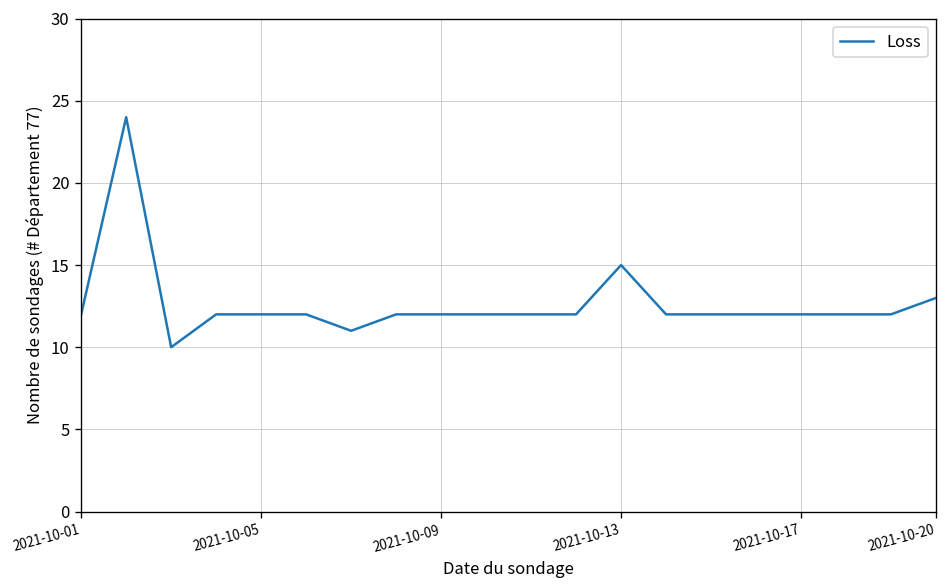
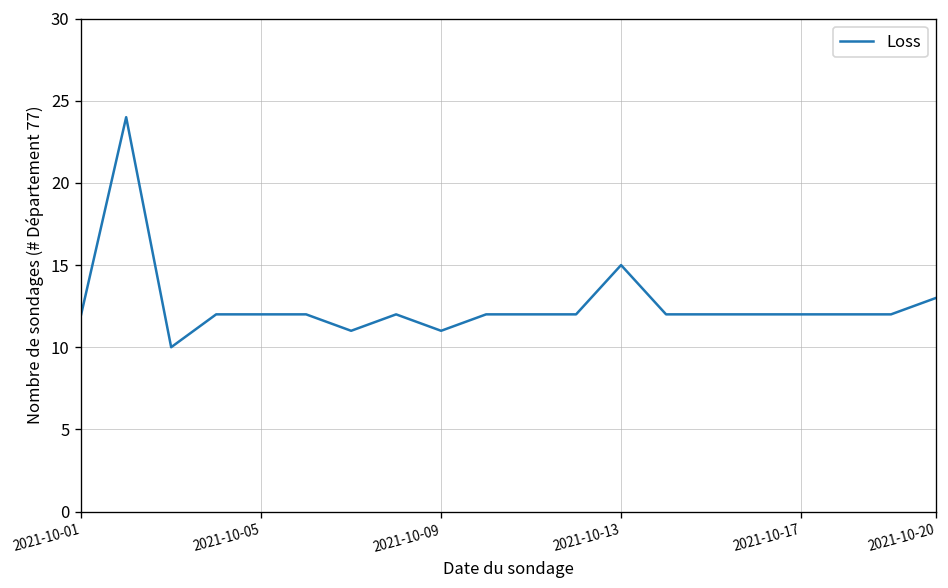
2021-10-09: 12 -> 11
